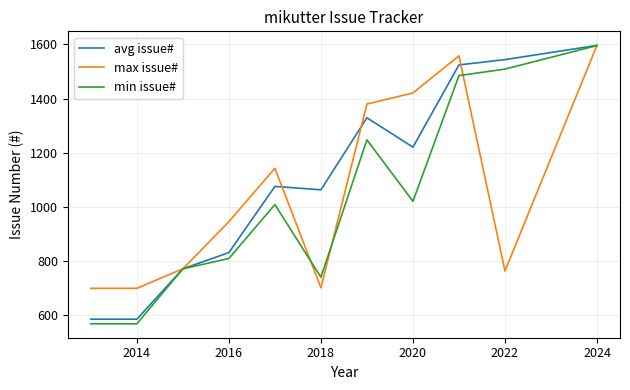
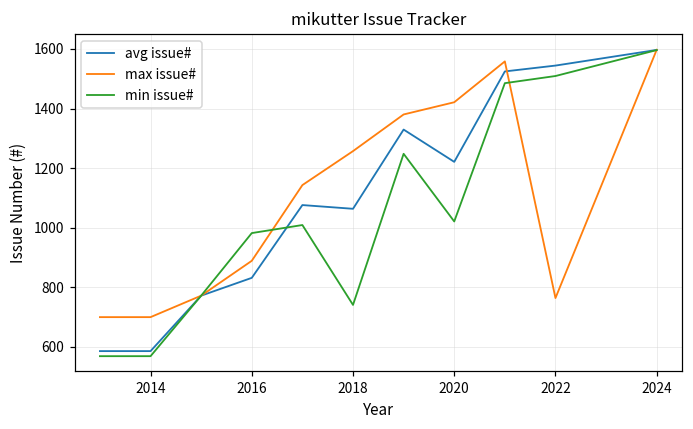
max issue#, 2016: 950 -> 890
min issue#, 2016: 810 -> 980
max issue#, 2018: 700 -> 1260
